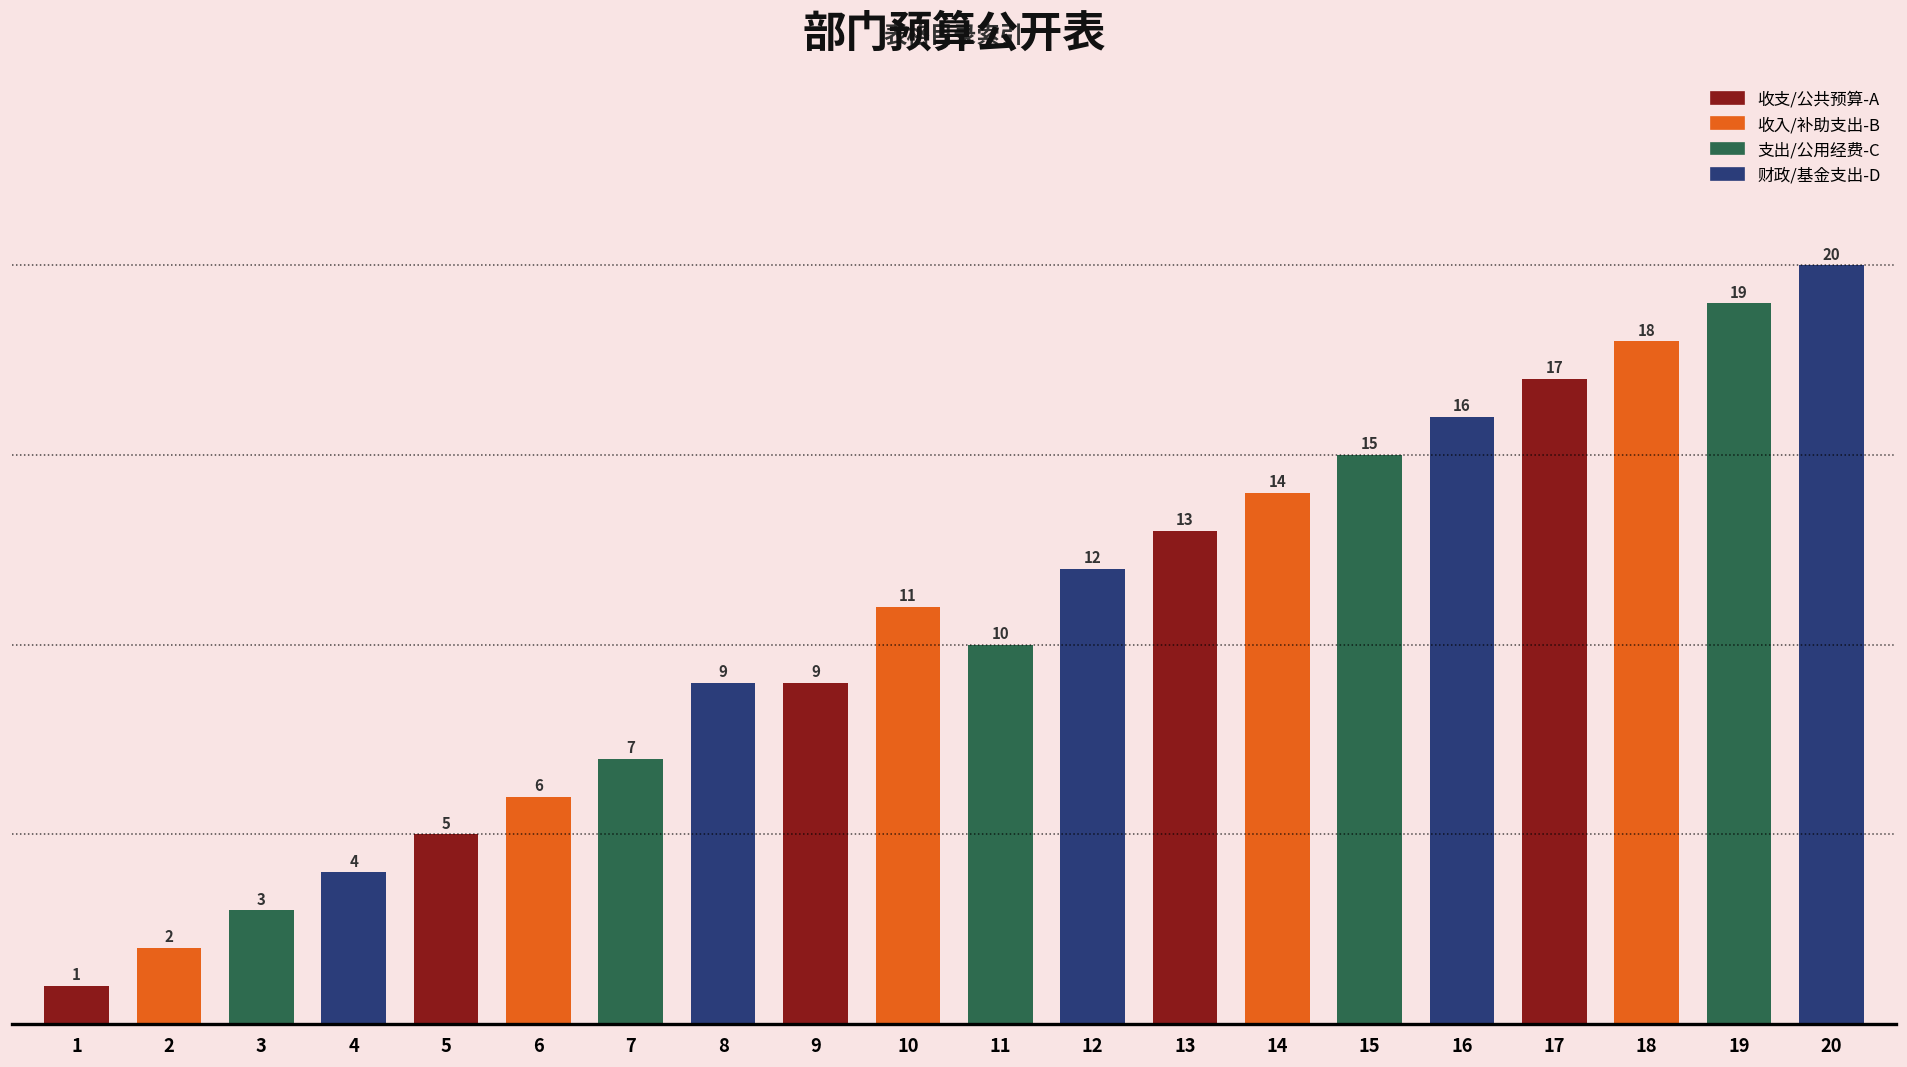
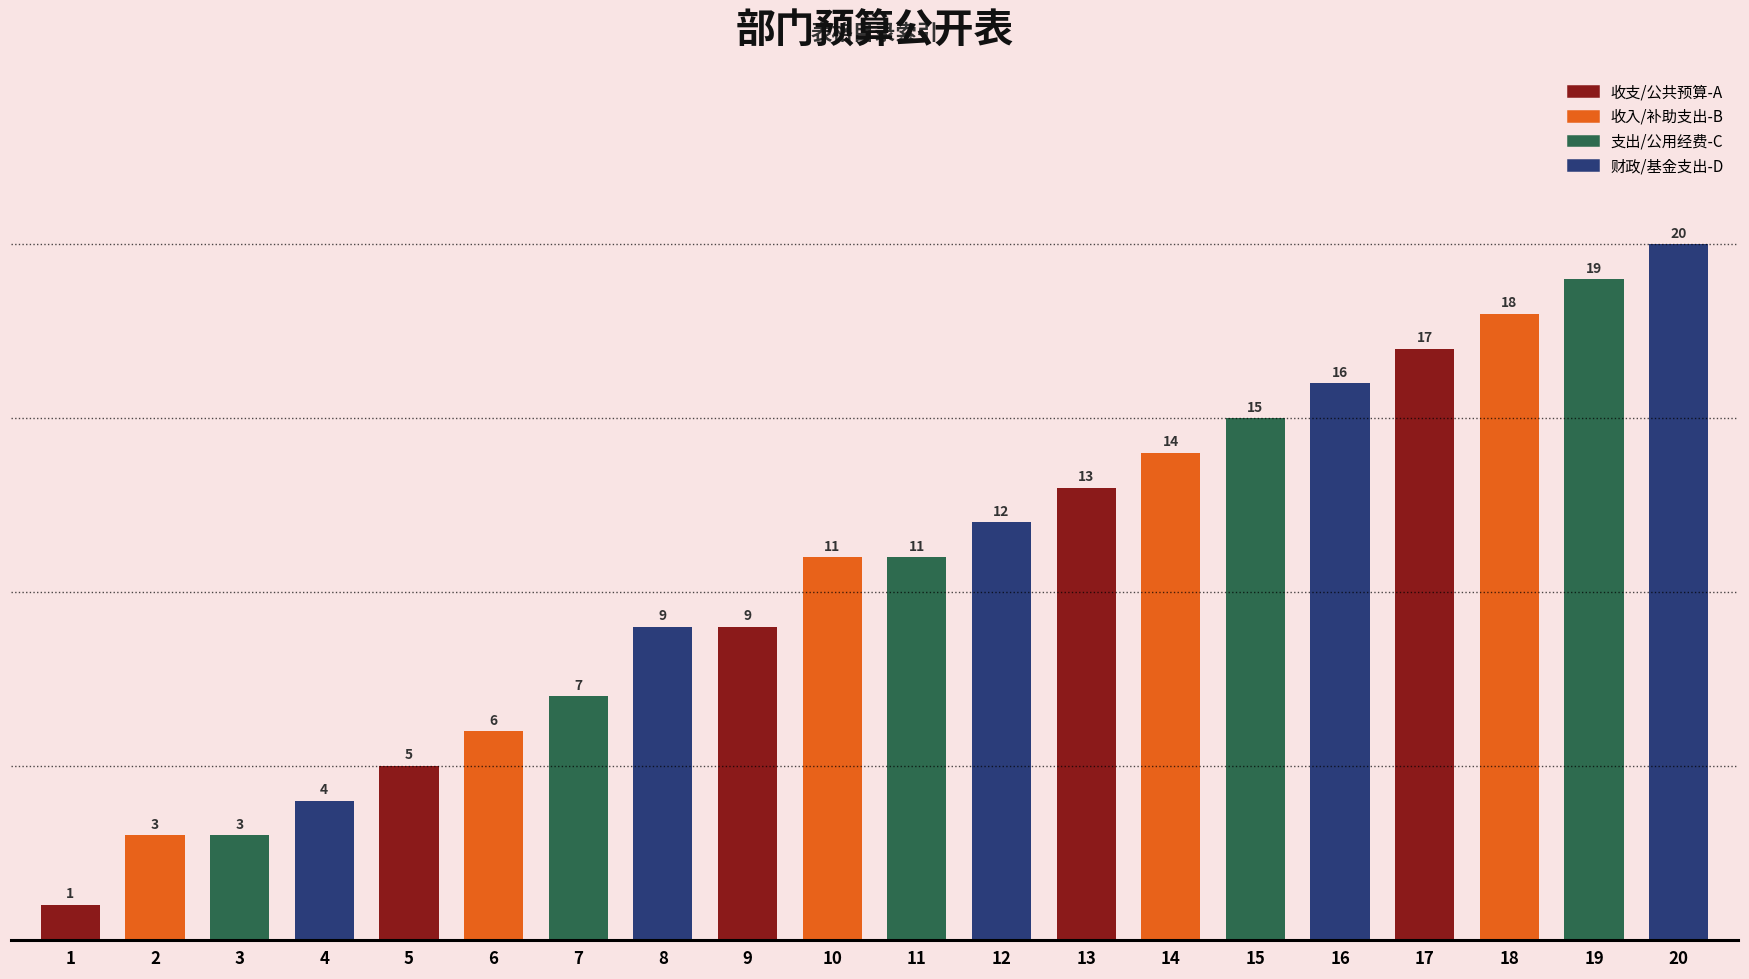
2: 2 -> 3
11: 10 -> 11
